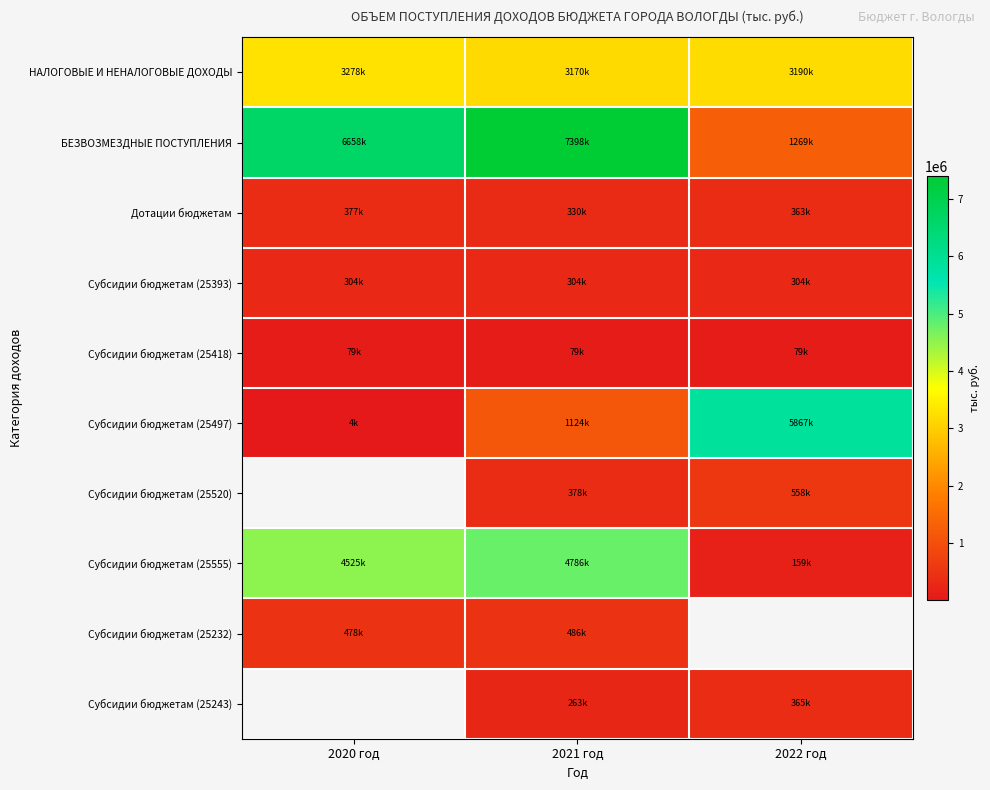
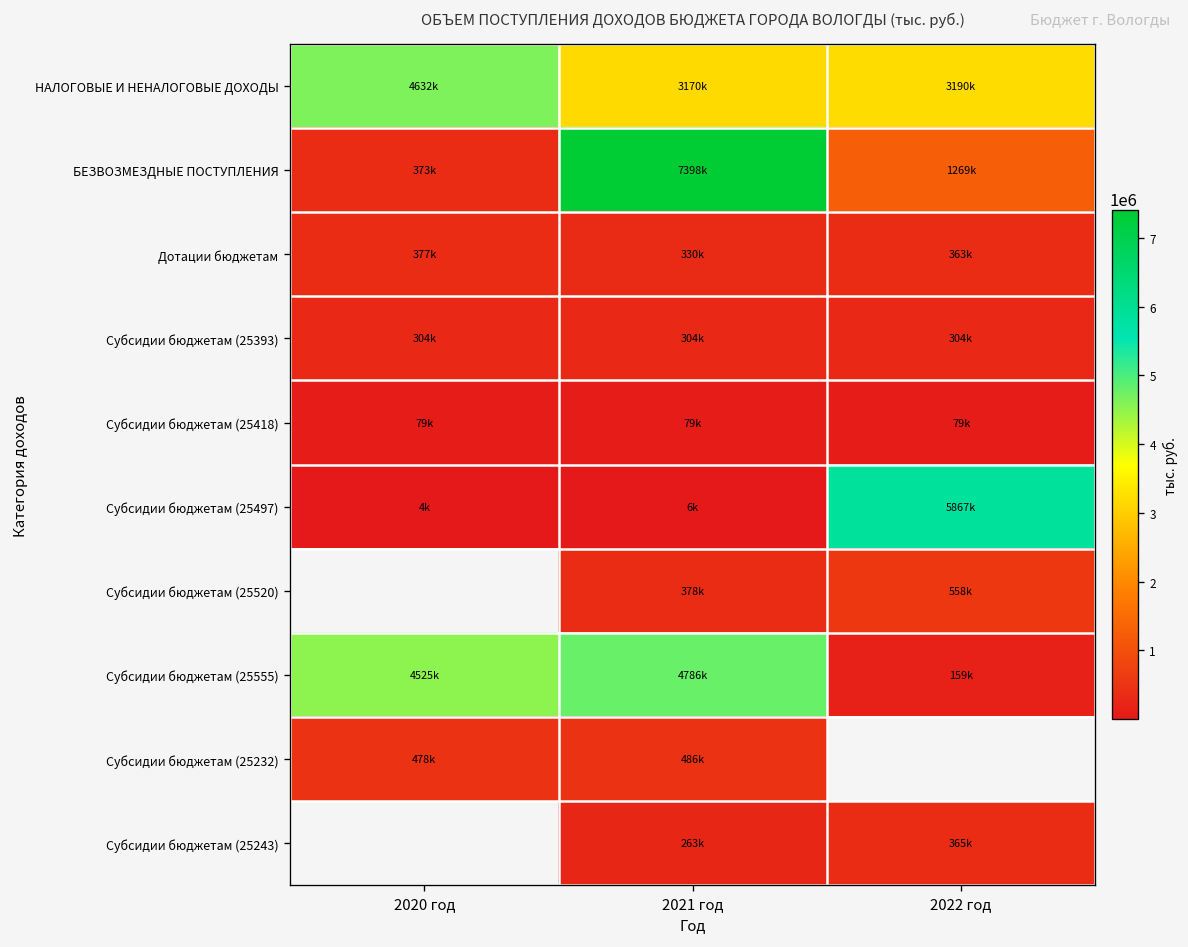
НАЛОГОВЫЕ И НЕНАЛОГОВЫЕ ДОХОДЫ, 2020 год: 3278k -> 4632k
БЕЗВОЗМЕЗДНЫЕ ПОСТУПЛЕНИЯ, 2020 год: 6658k -> 373k
Субсидии бюджетам (25497), 2021 год: 1124k -> 6k
